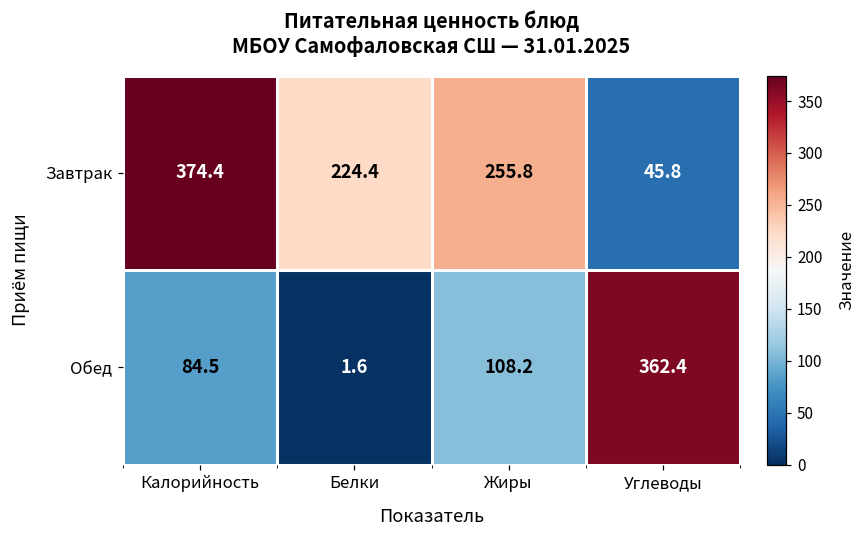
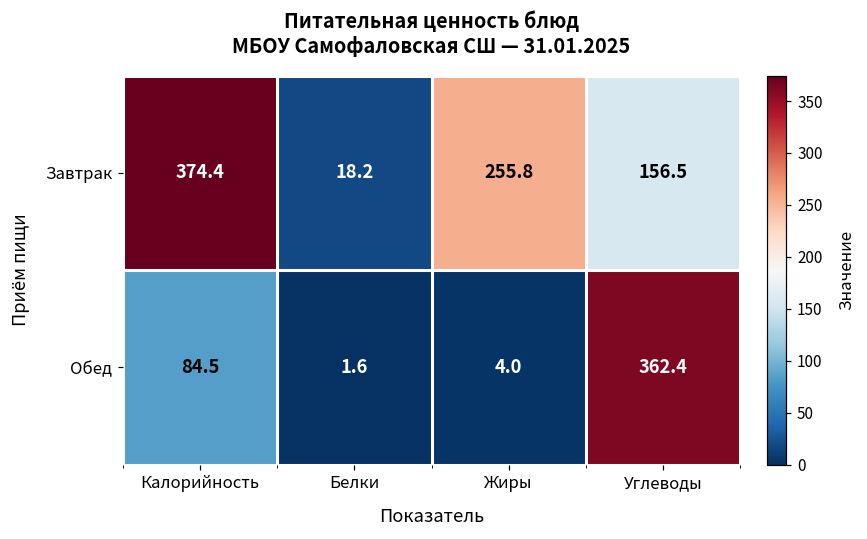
Завтрак, Белки: 224.4 -> 18.2
Завтрак, Углеводы: 45.8 -> 156.5
Обед, Жиры: 108.2 -> 4.0
